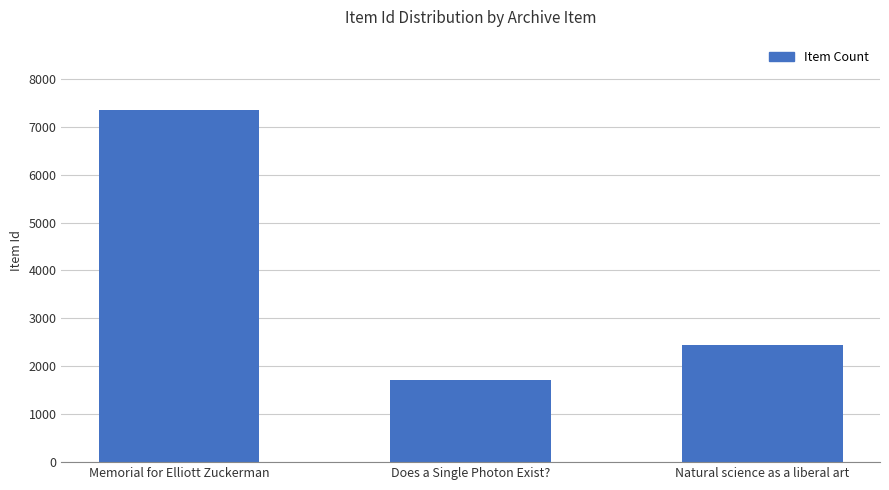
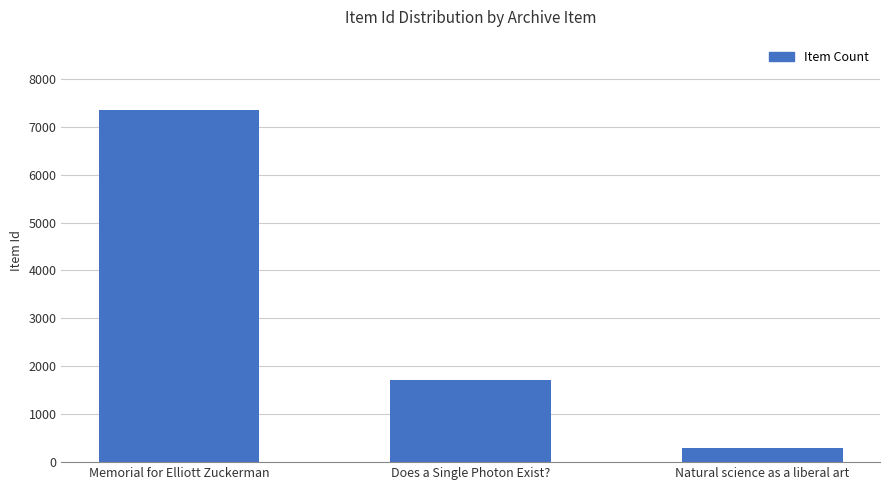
Natural science as a liberal art: 2500 -> 300
